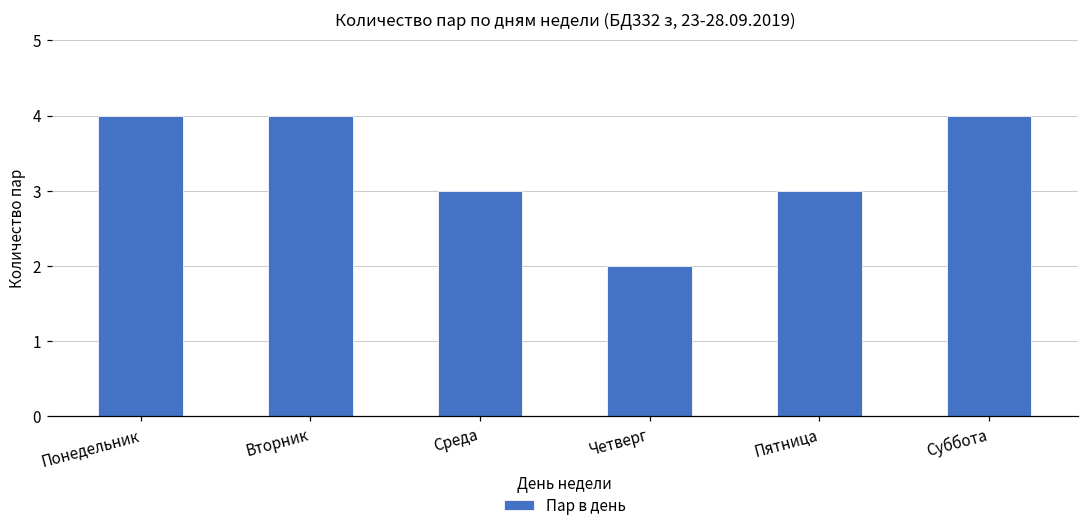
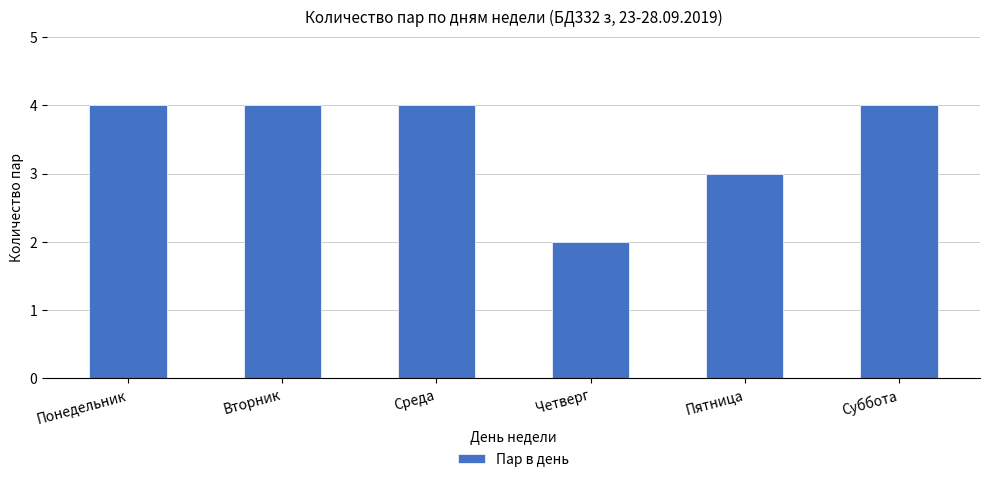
Среда: 3 -> 4
